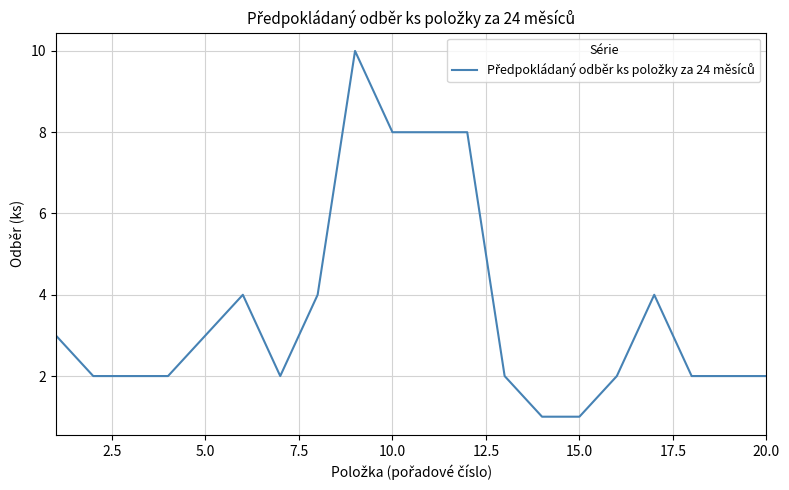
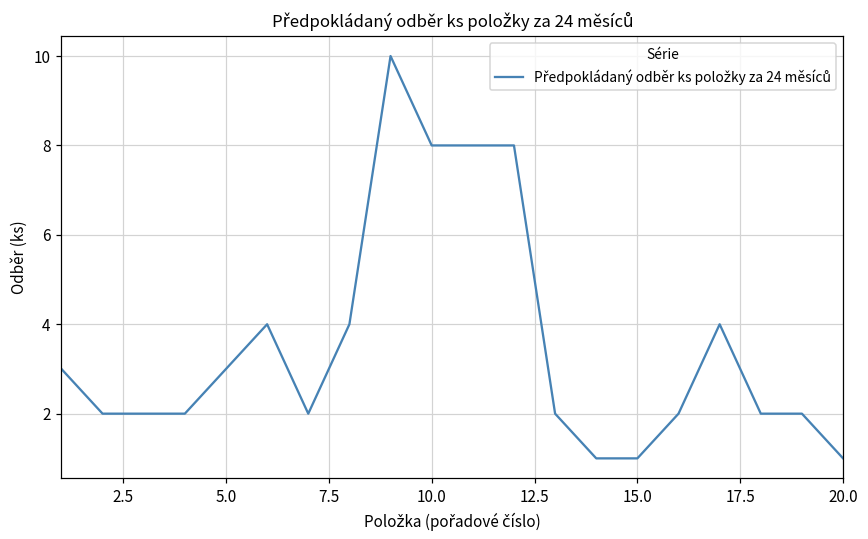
20.0: 2 -> 1
